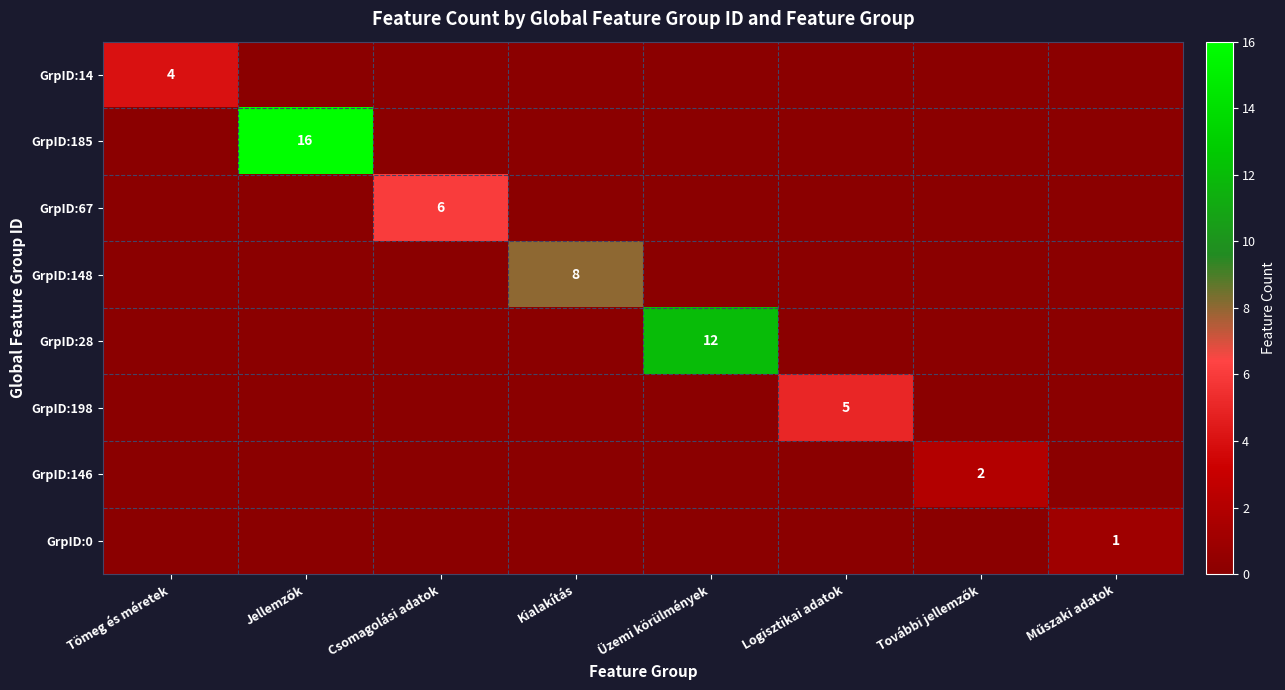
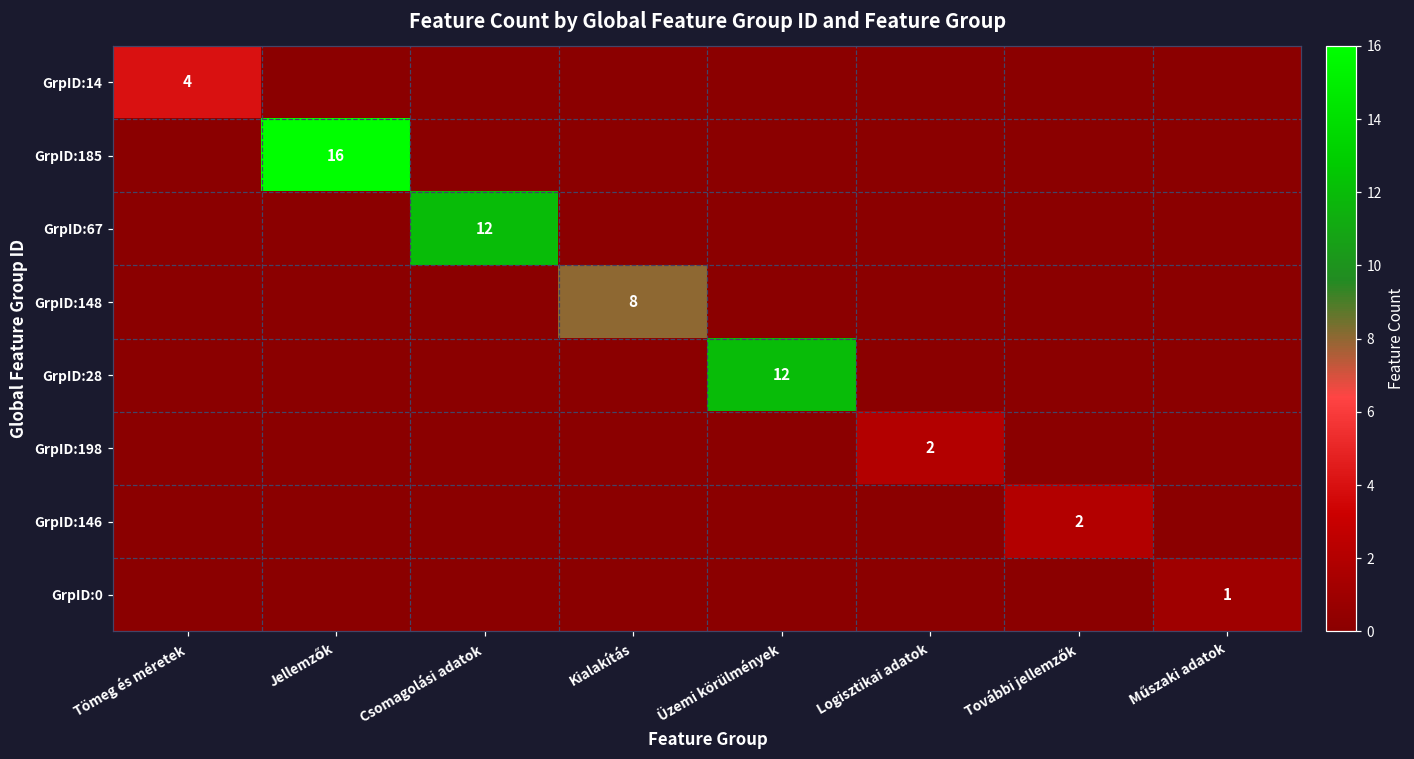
GrpID:67, Csomagolási adatok: 6 -> 12
GrpID:198, Logisztikai adatok: 5 -> 2
